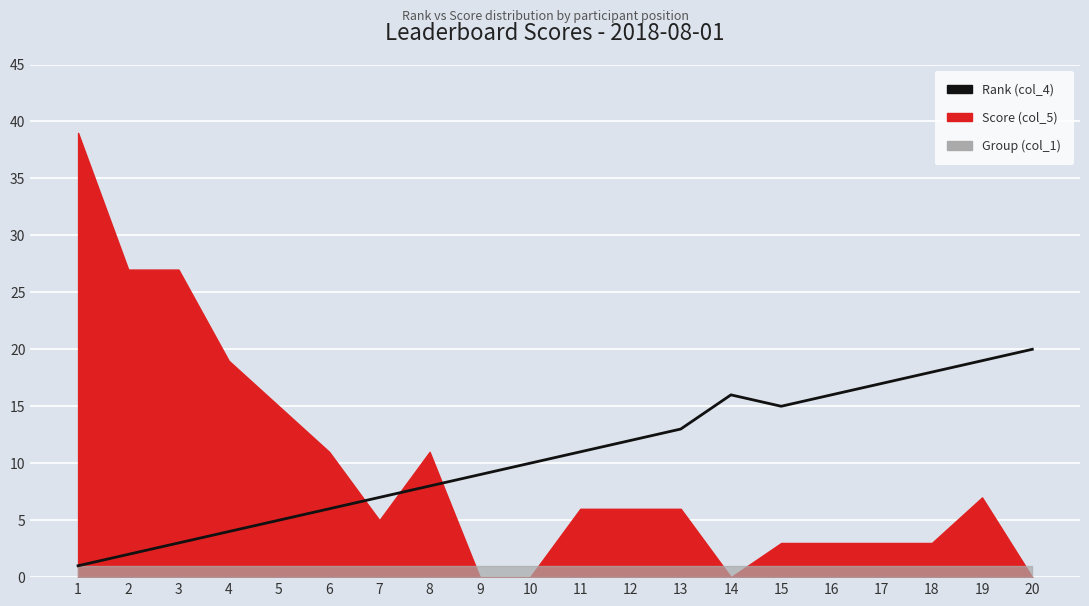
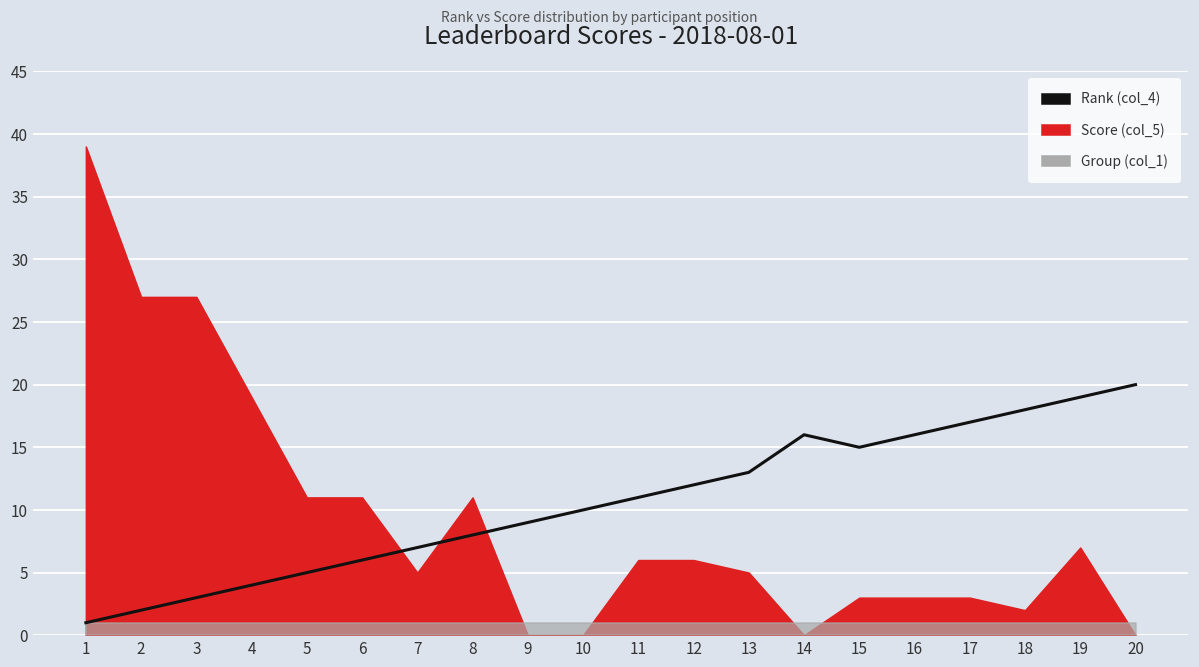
Score (col_5), 5: 15 -> 11
Score (col_5), 13: 6 -> 5
Score (col_5), 18: 3 -> 2
